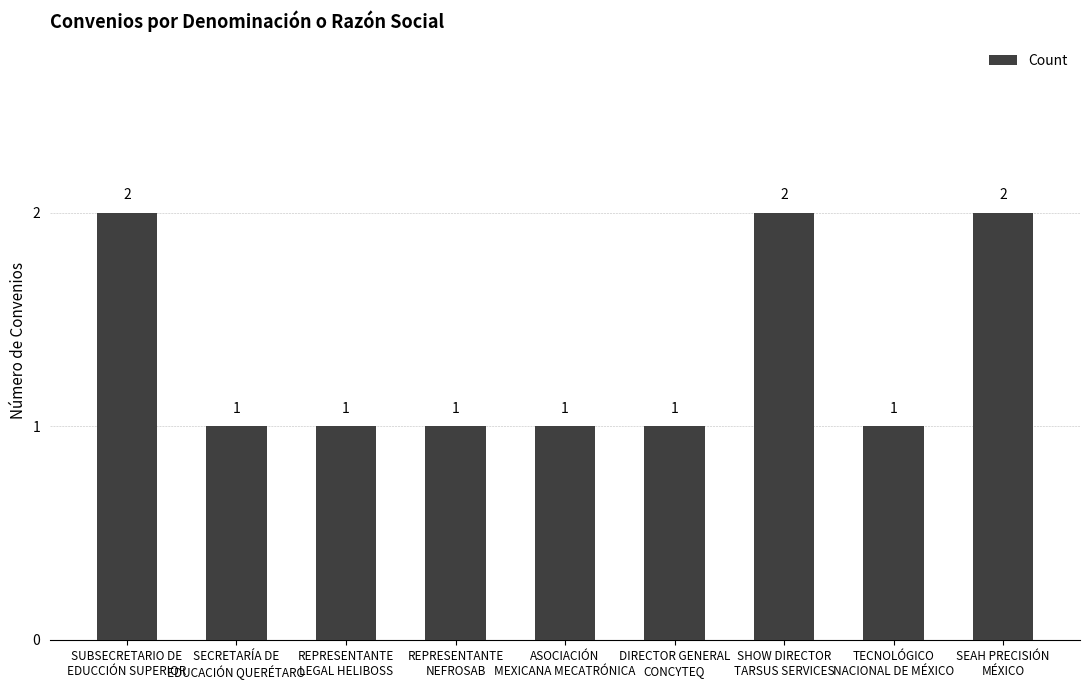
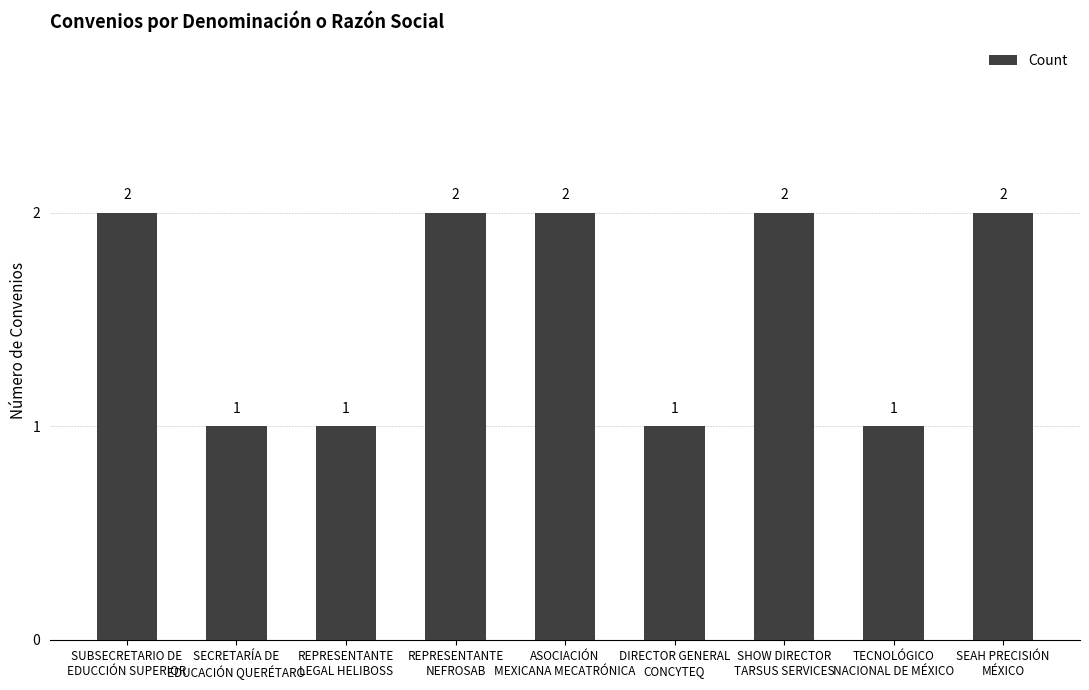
REPRESENTANTE NEFROSAB: 1 -> 2
ASOCIACIÓN MEXICANA MECATRÓNICA: 1 -> 2
